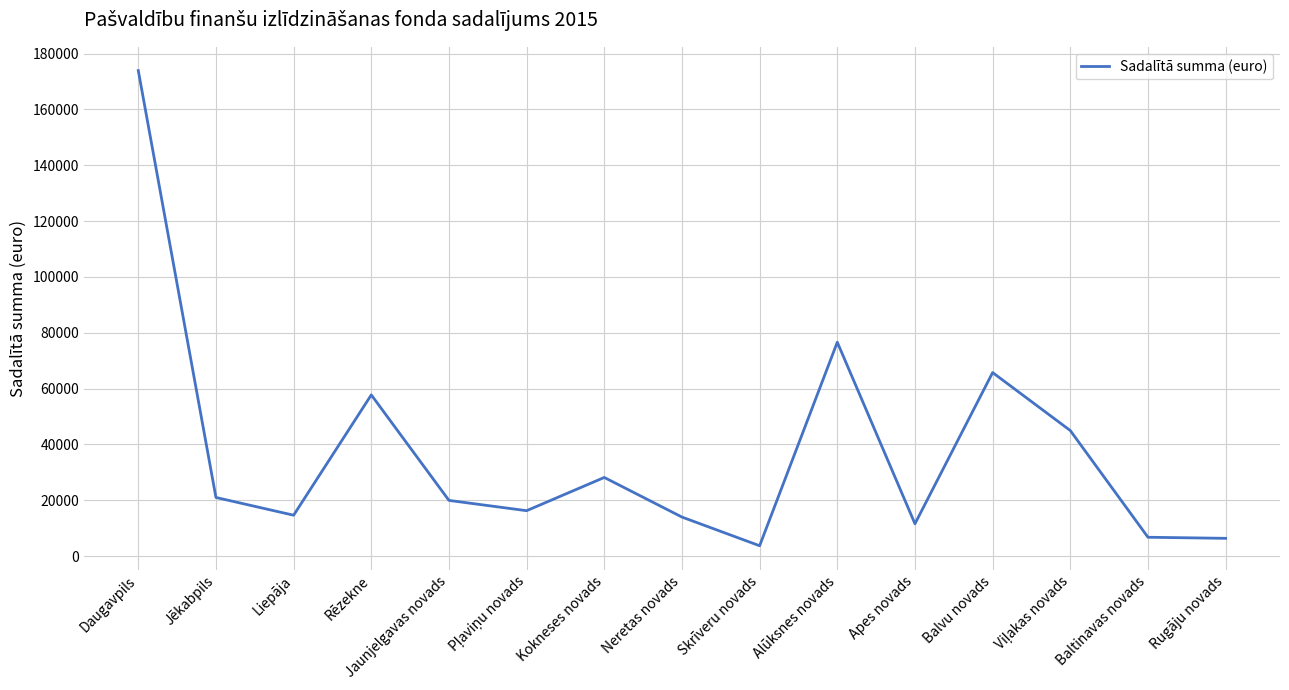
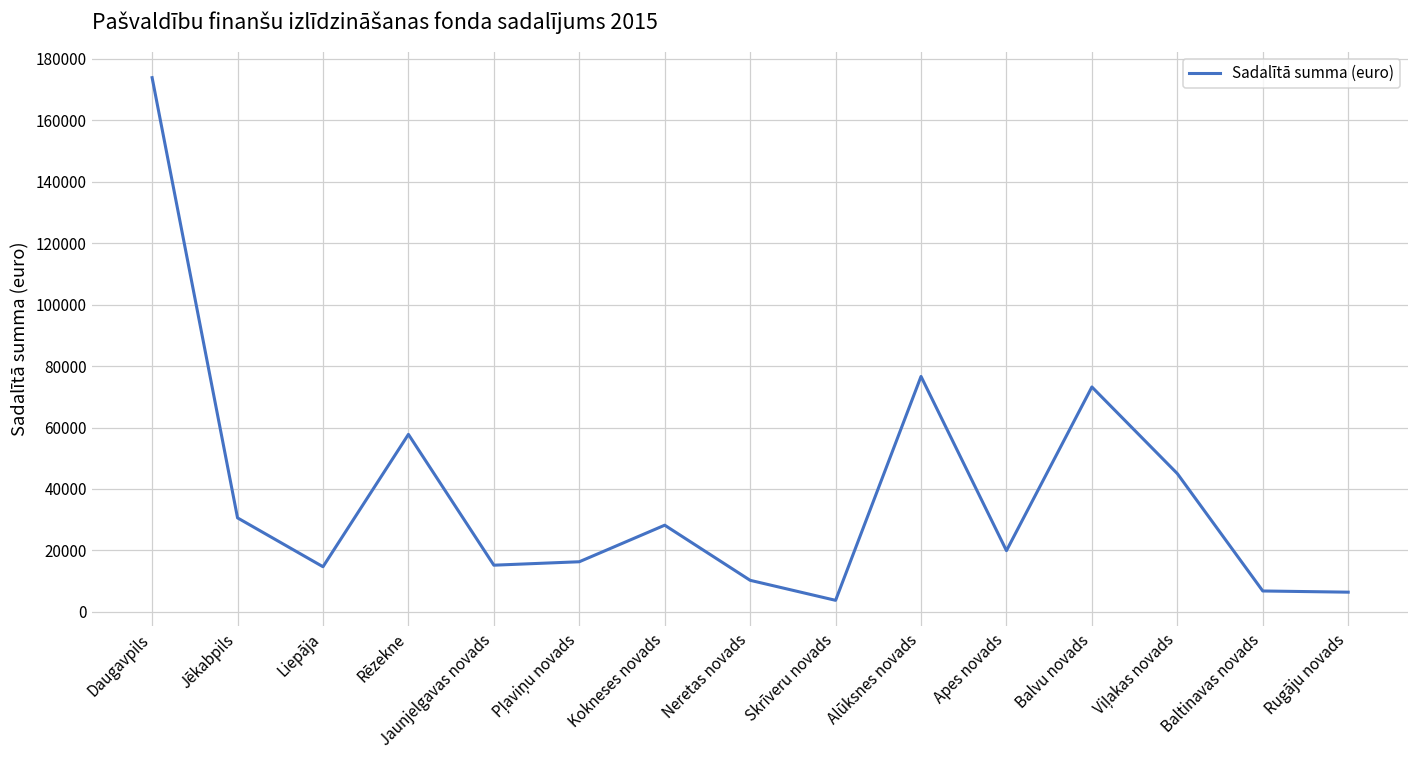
Jēkabpils: 21000 -> 31000
Jaunjelgavas novads: 20000 -> 15000
Neretas novads: 14000 -> 10000
Apes novads: 12000 -> 20000
Balvu novads: 66000 -> 73000
